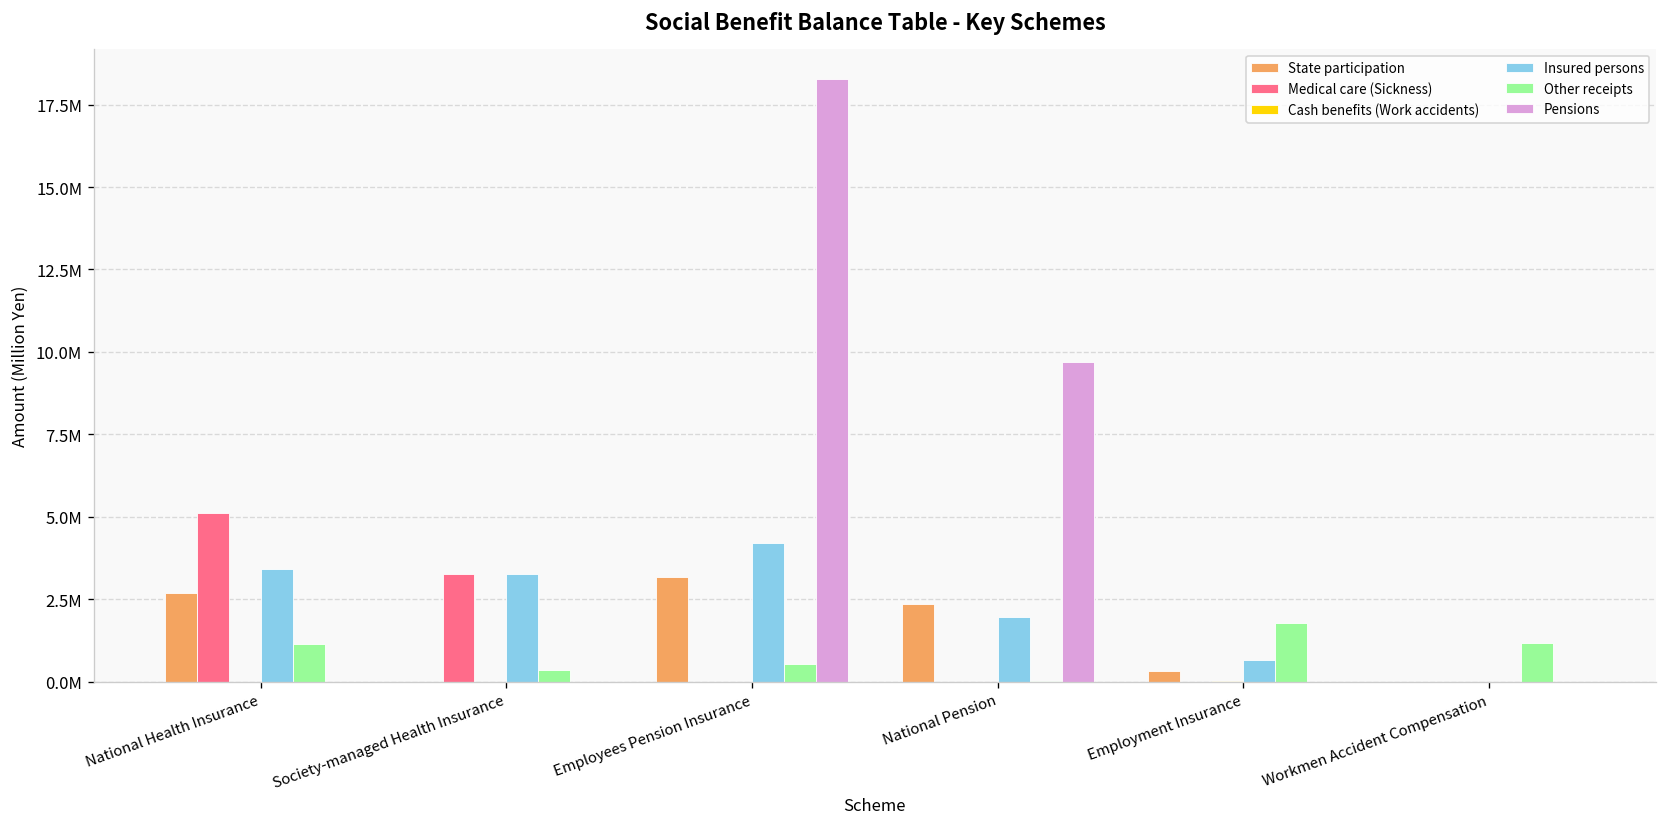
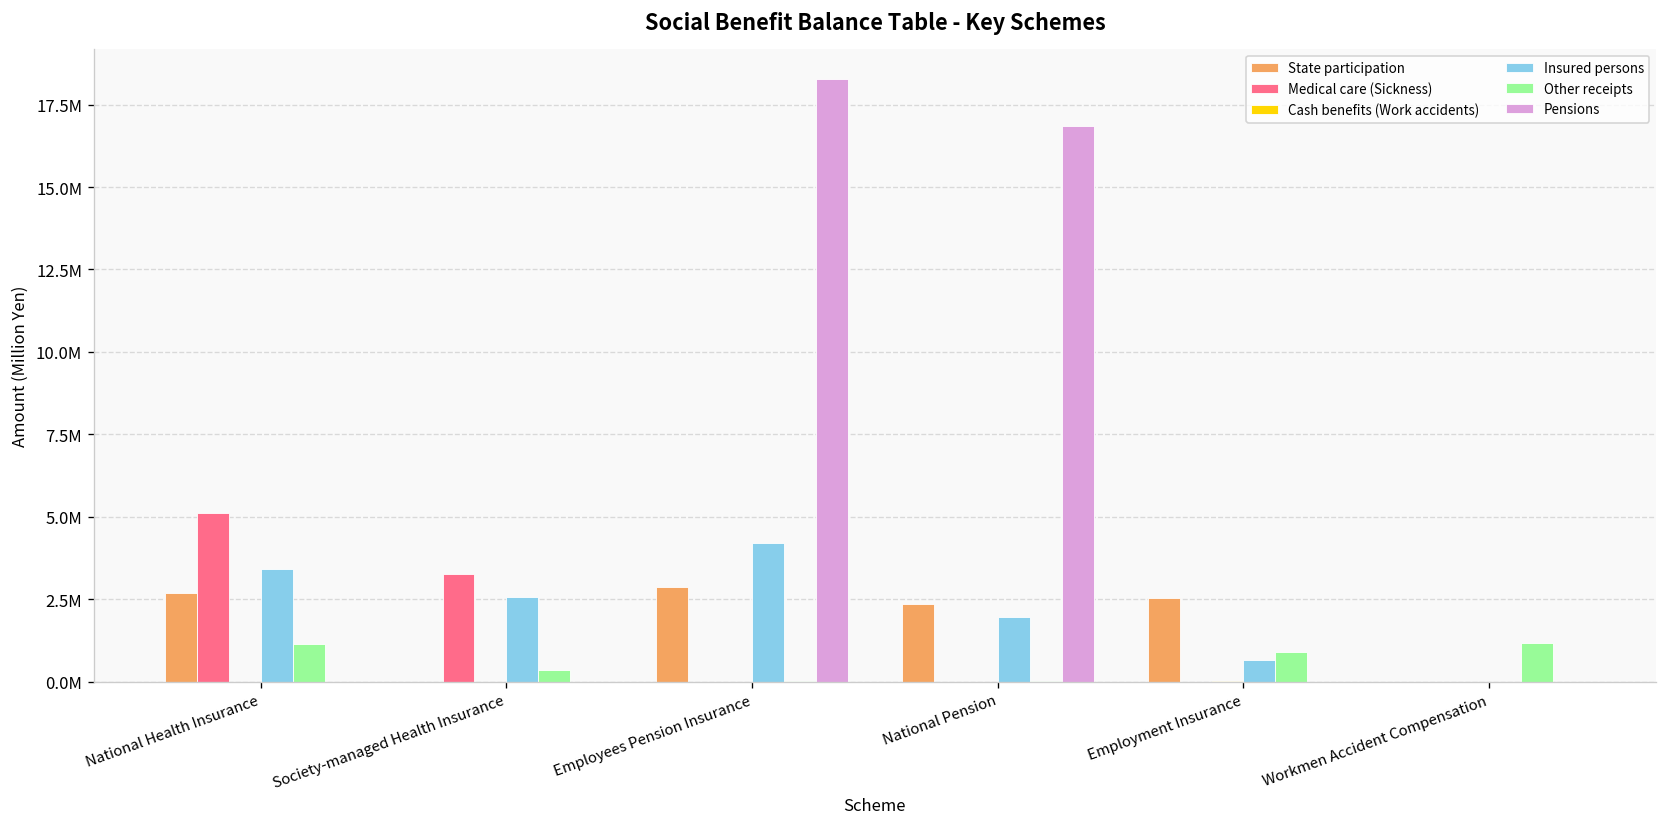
Insured persons, Society-managed Health Insurance: 3300000 -> 2600000
State participation, Employees Pension Insurance: 3200000 -> 2900000
Other receipts, Employees Pension Insurance: 500000 -> 0
Pensions, National Pension: 9700000 -> 16800000
State participation, Employment Insurance: 300000 -> 2500000
Other receipts, Employment Insurance: 1800000 -> 900000
